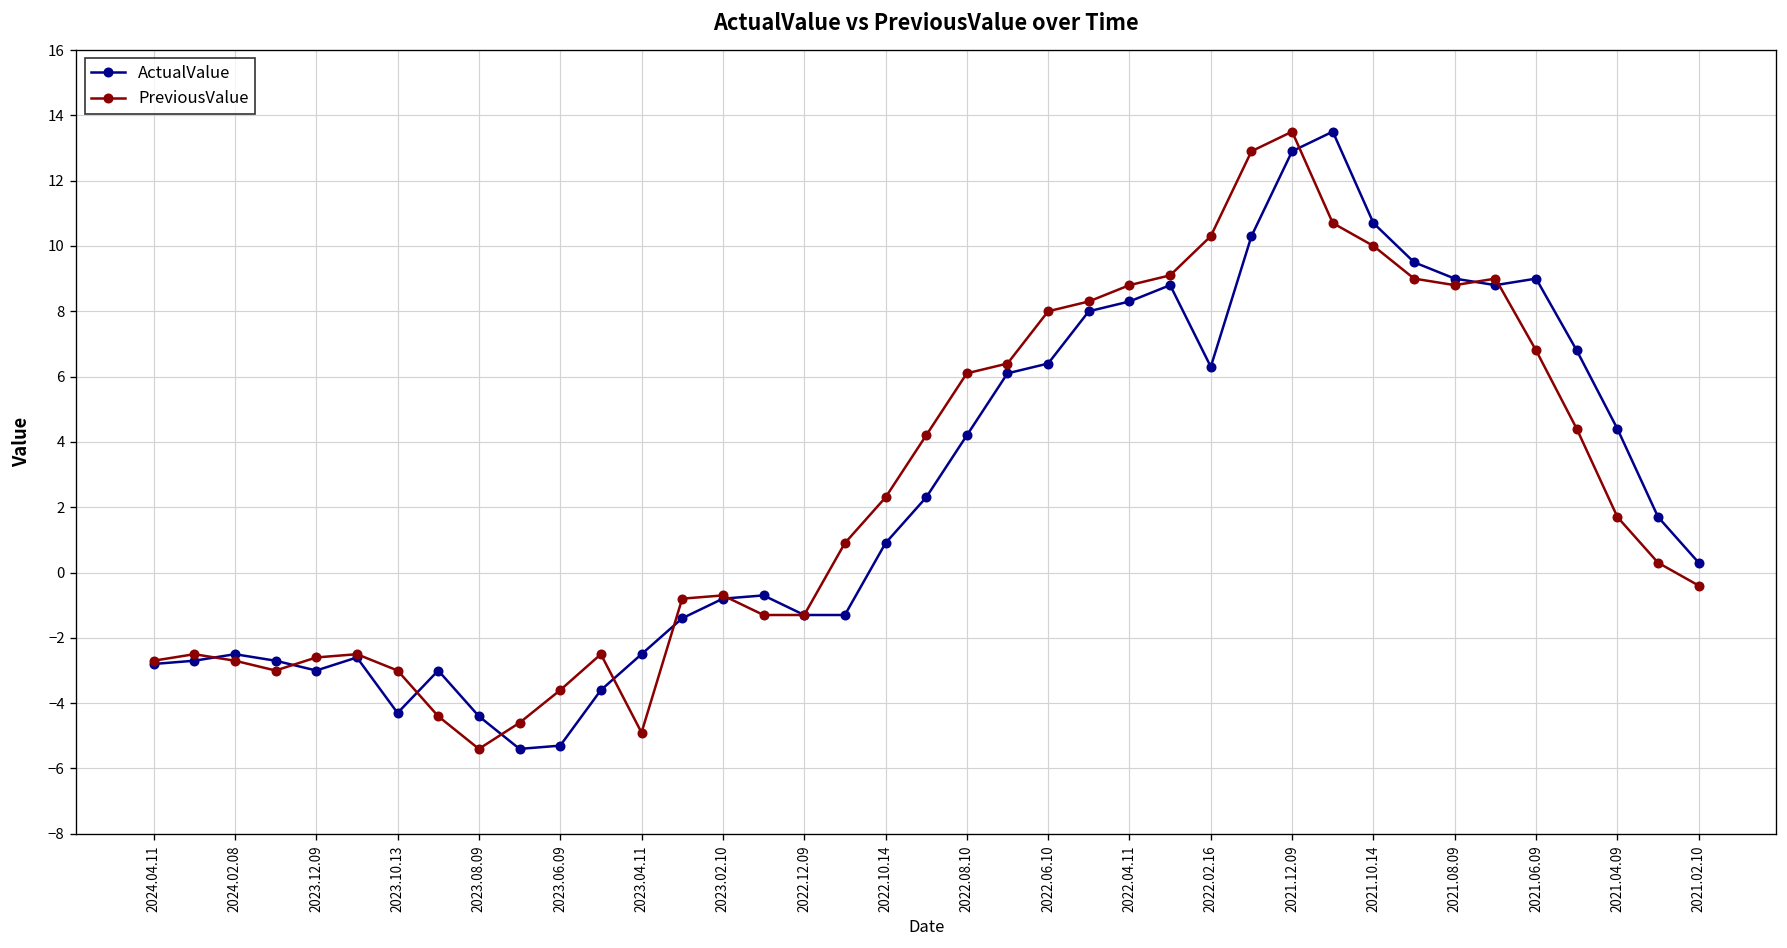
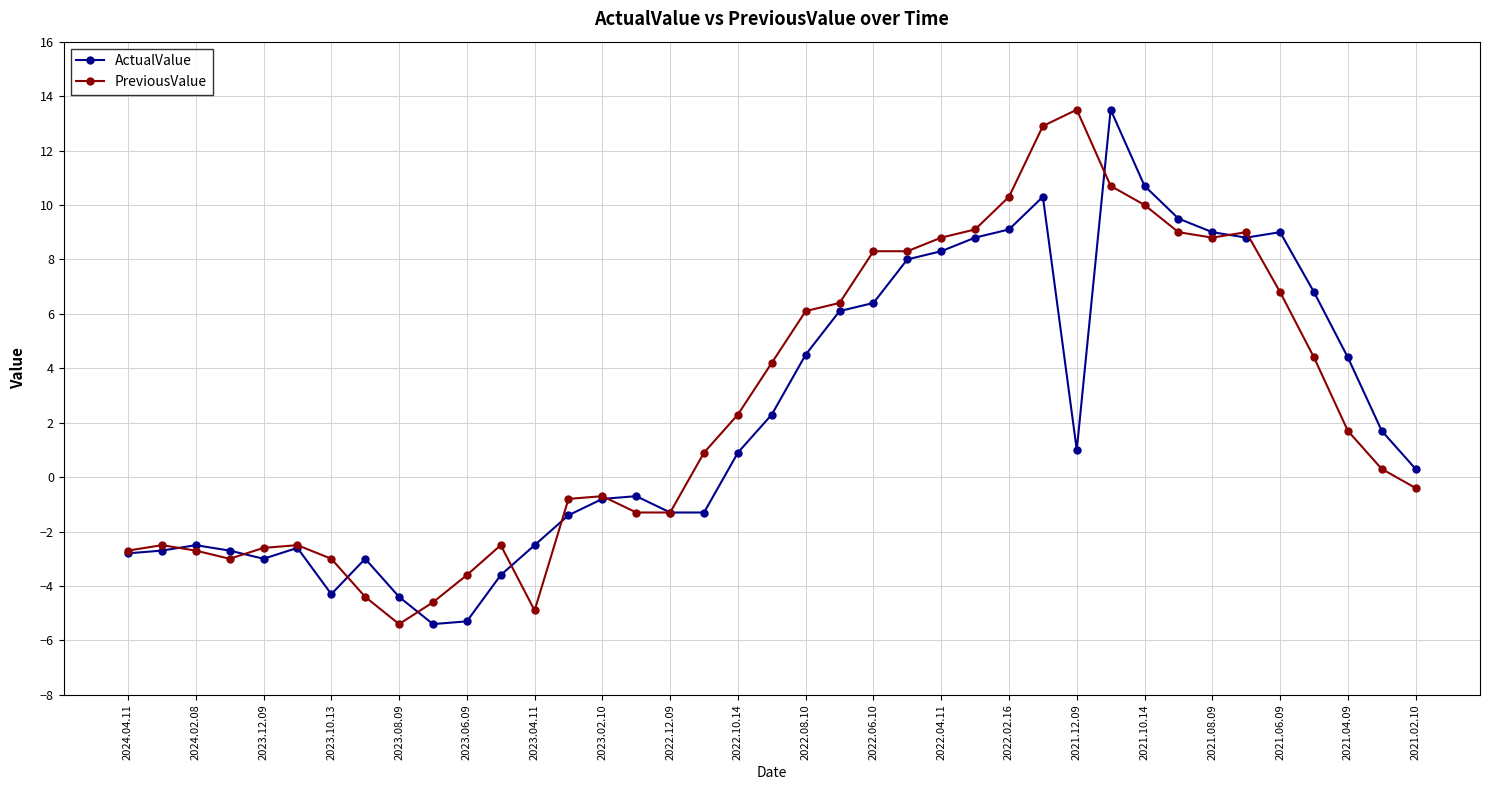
ActualValue, 2022.08.10: 4.2 -> 4.5
PreviousValue, 2022.06.10: 8.0 -> 8.3
ActualValue, 2022.02.16: 6.3 -> 9.1
ActualValue, 2021.12.09: 12.9 -> 1.0
